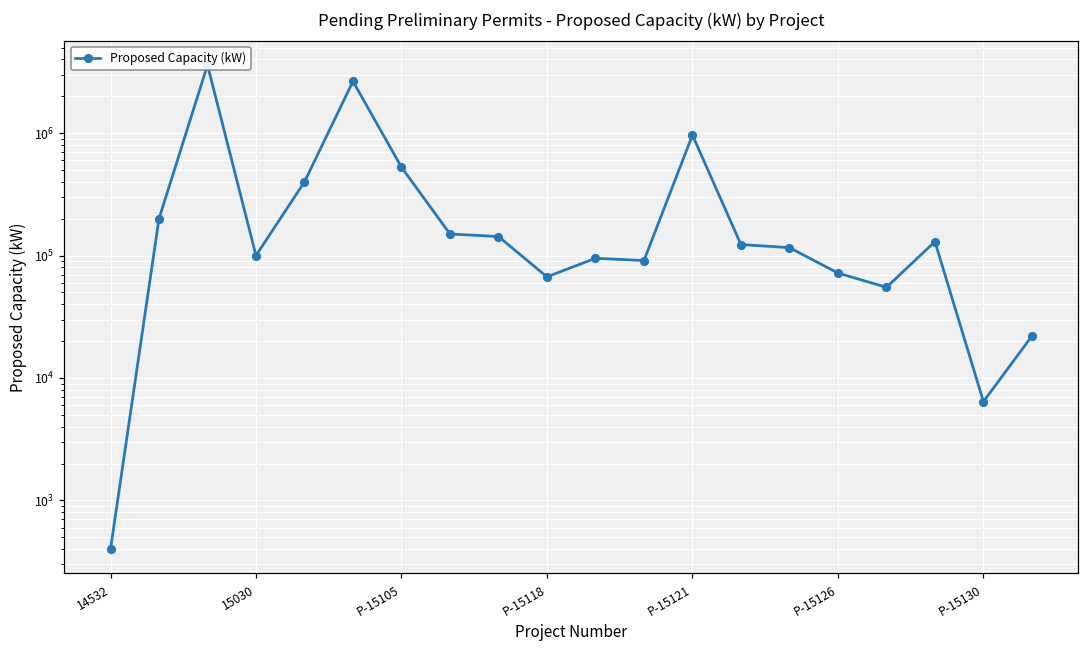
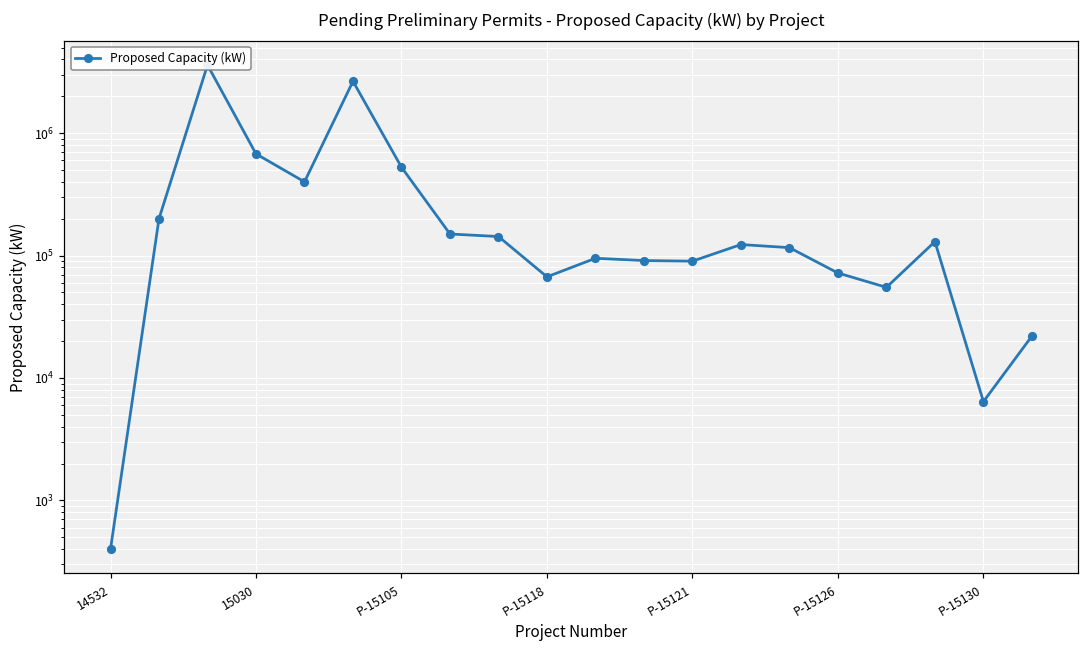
15030: 100000 -> 700000
P-15121: 1000000 -> 90000
